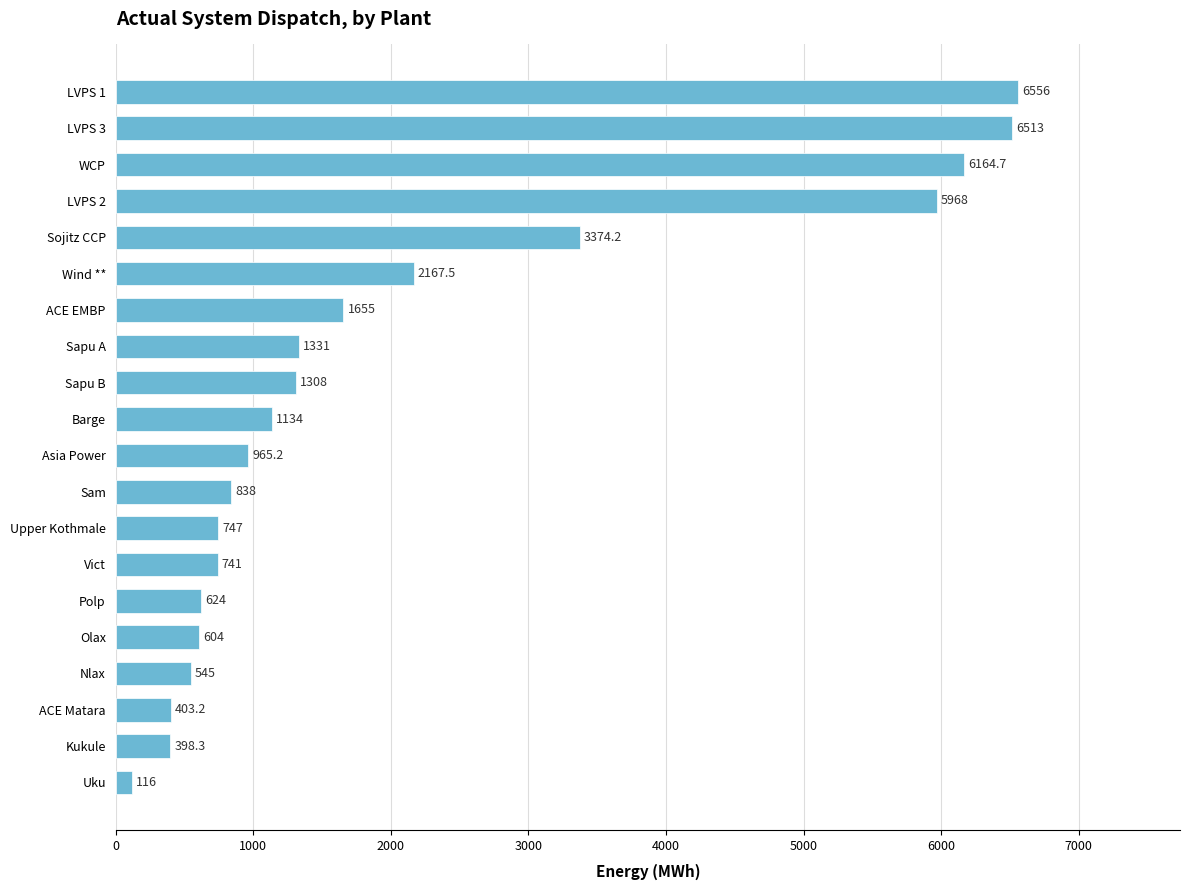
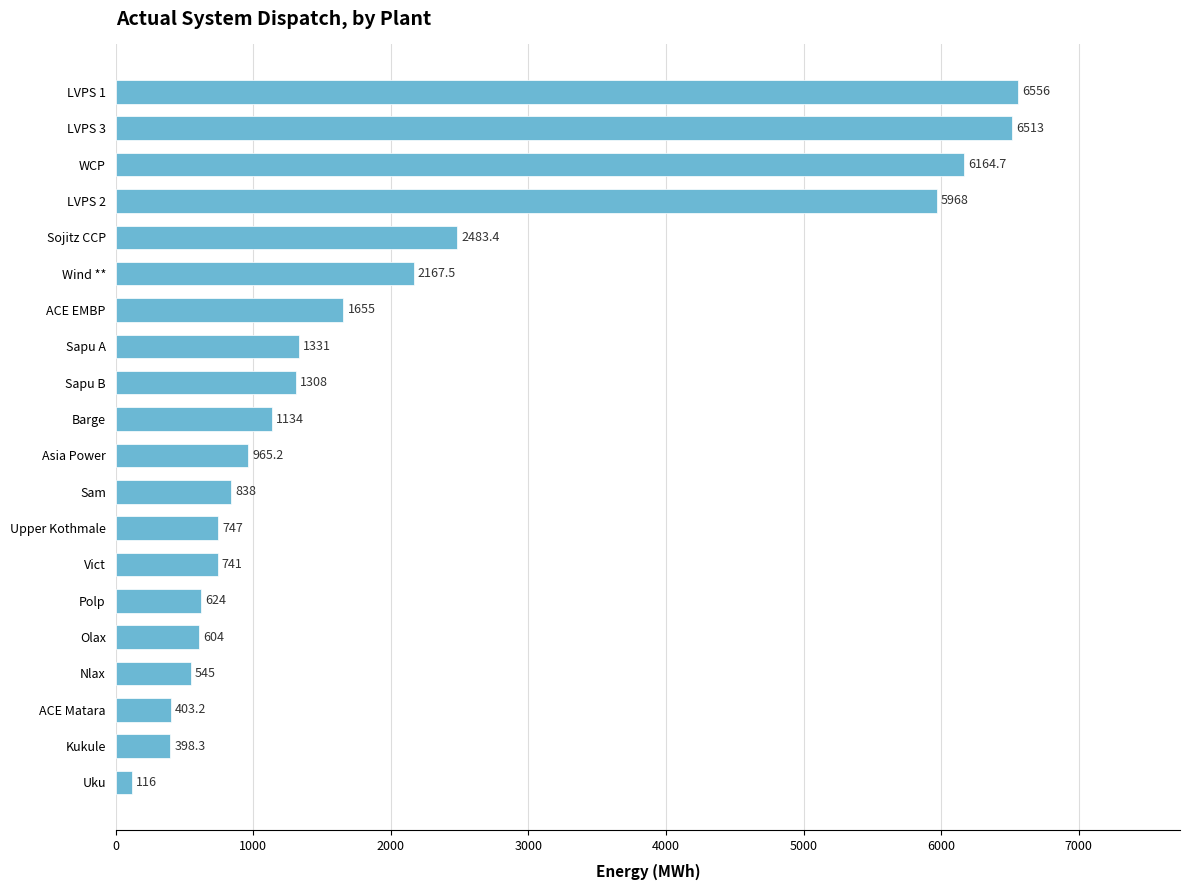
Sojitz CCP: 3374.2 -> 2483.4
